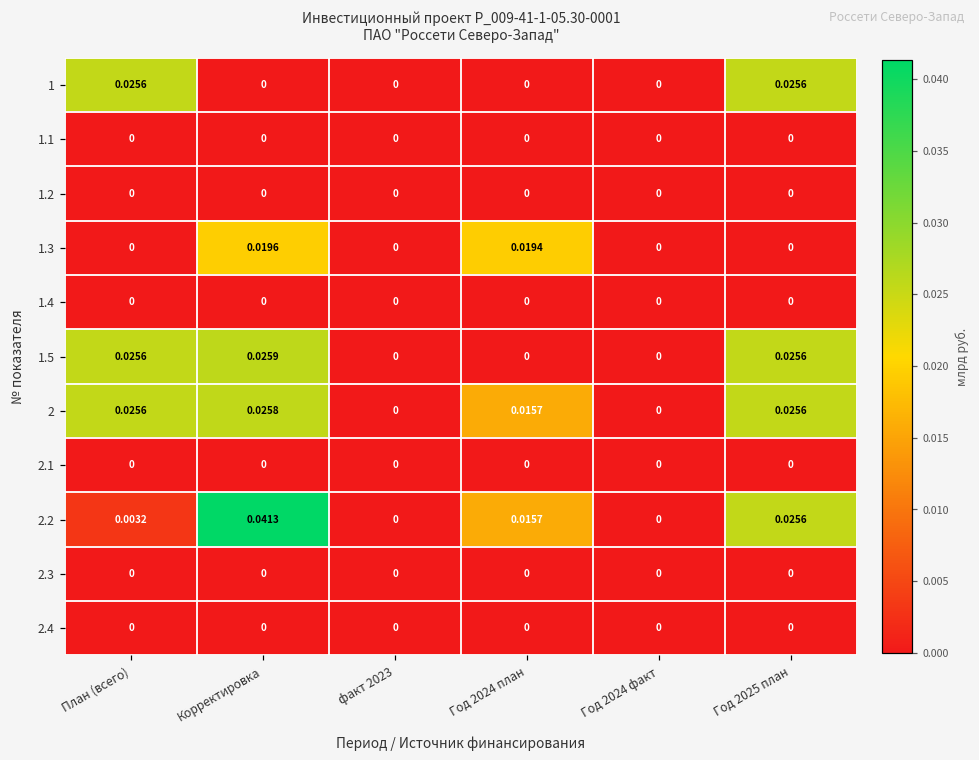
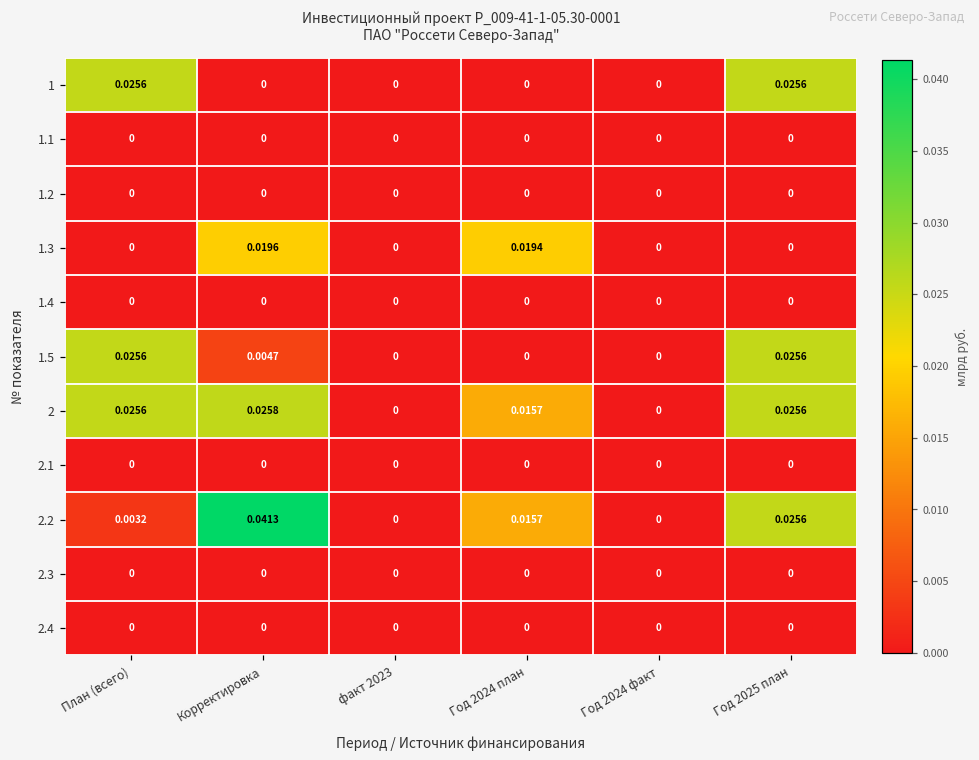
1.5, Корректировка: 0.0259 -> 0.0047
